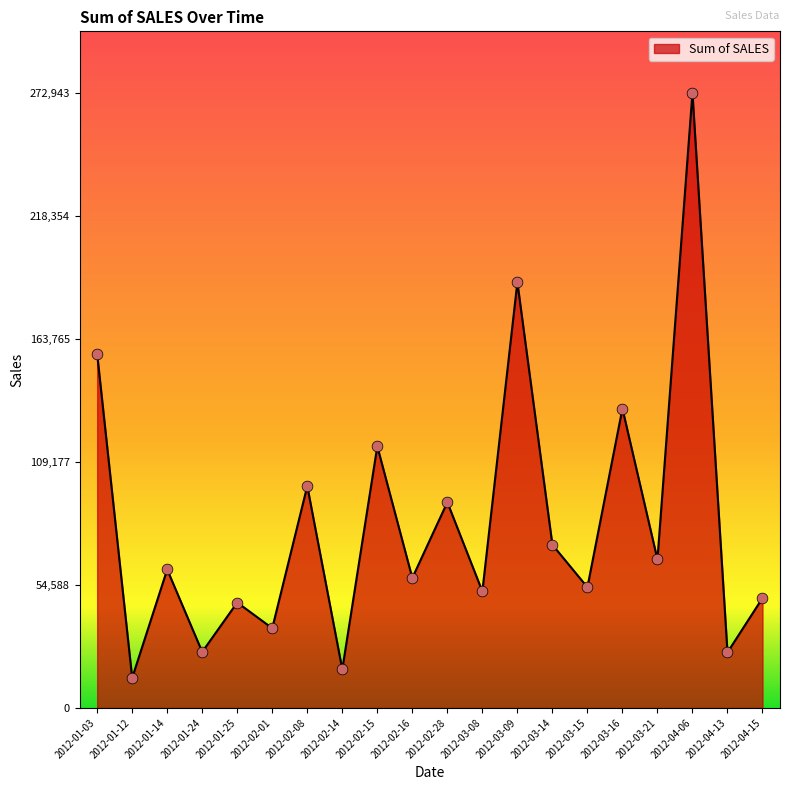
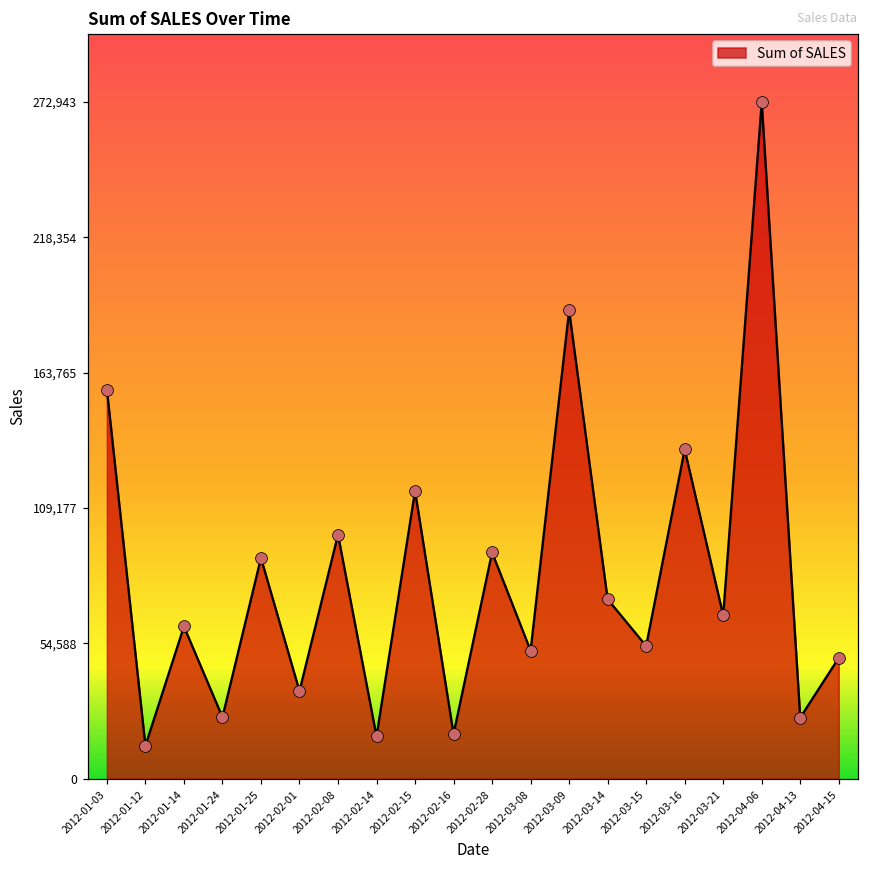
2012-01-25: 47,000 -> 89,000
2012-02-16: 58,000 -> 18,000
